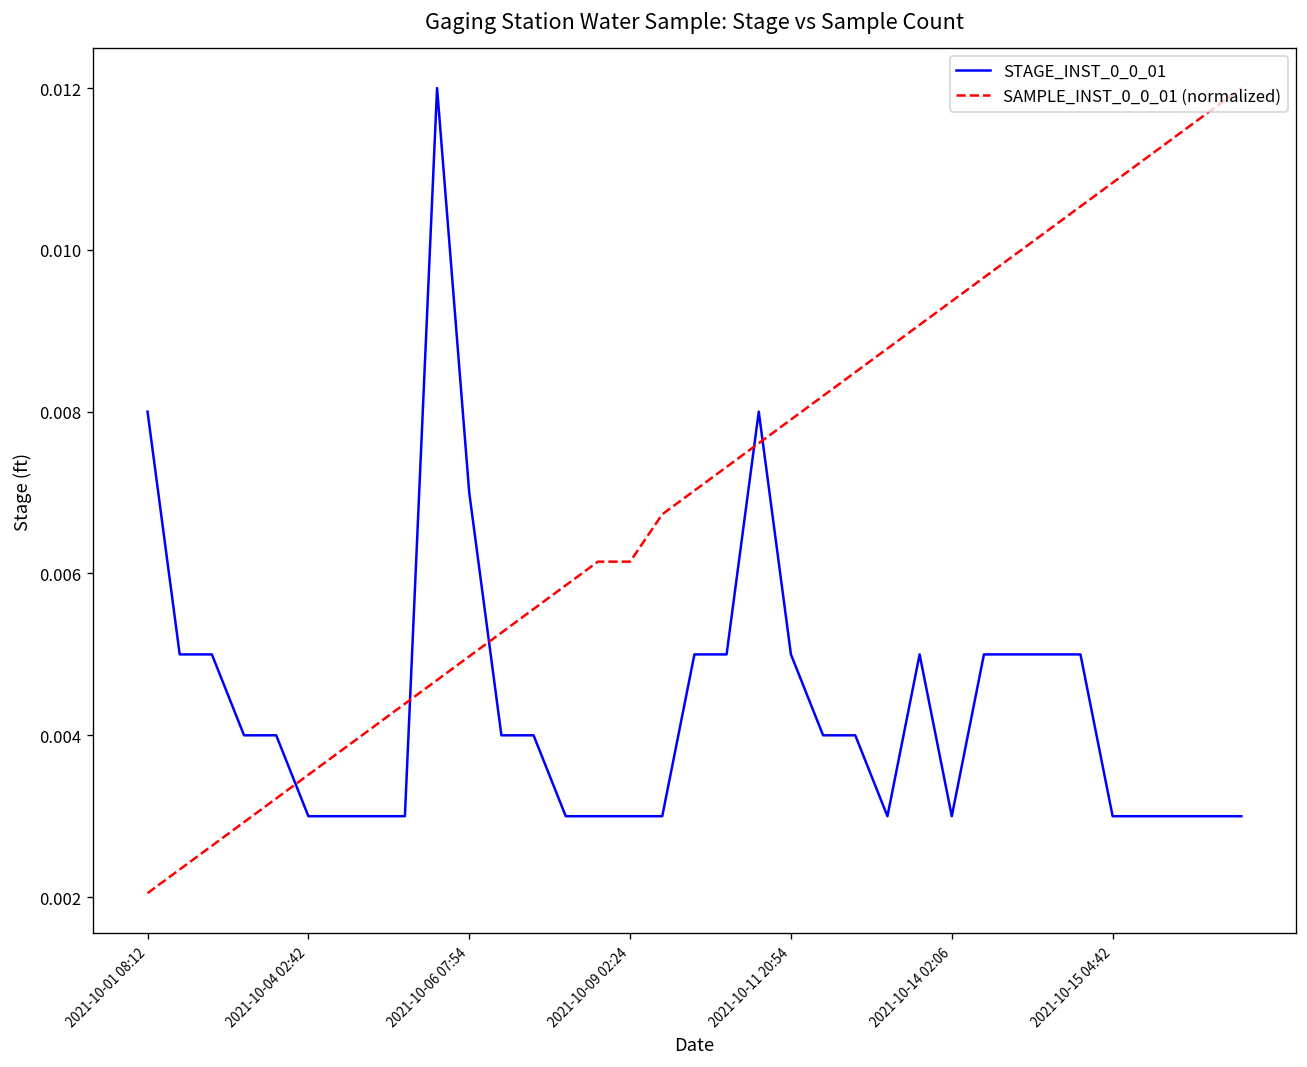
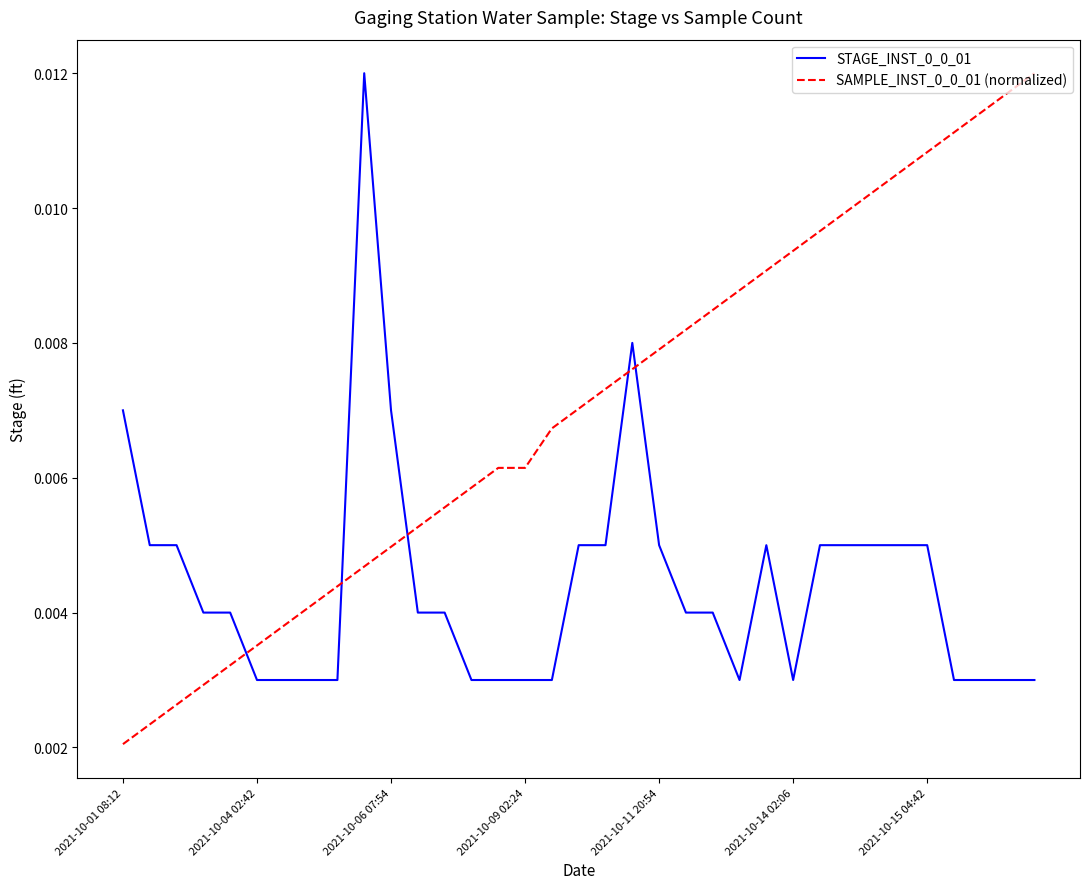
STAGE_INST_0_0_01, 2021-10-01 08:12: 0.008 -> 0.007
STAGE_INST_0_0_01, 2021-10-15 04:42: 0.003 -> 0.005
